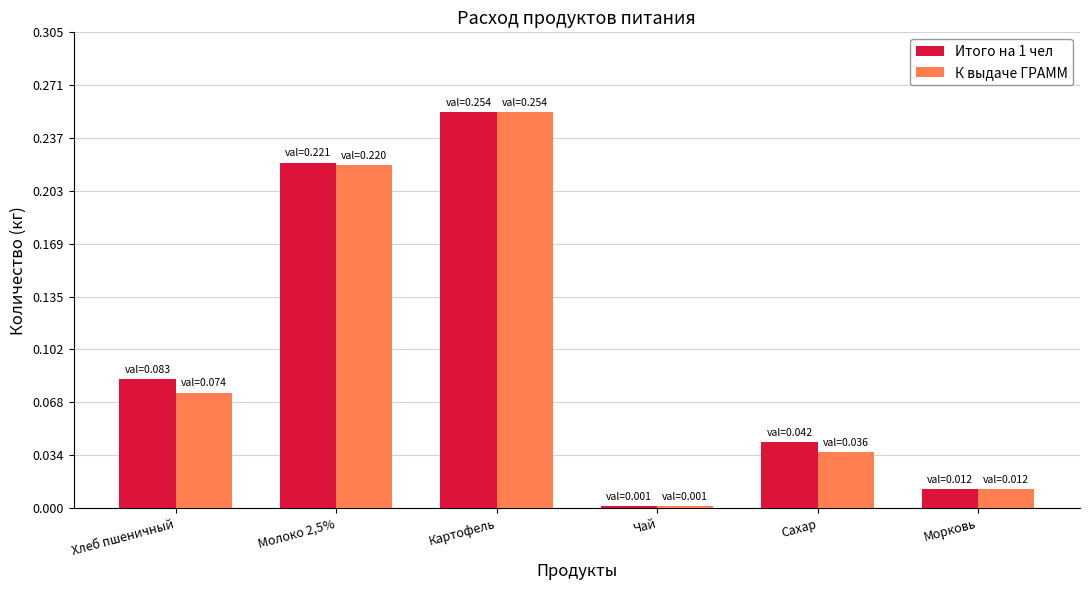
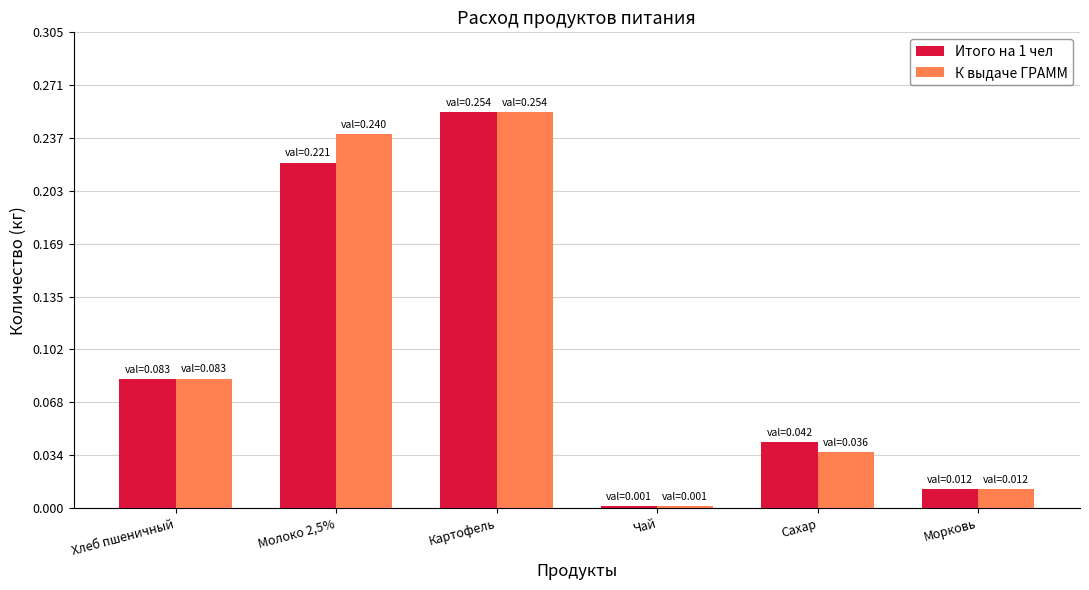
К выдаче ГРАММ, Хлеб пшеничный: 0.074 -> 0.083
К выдаче ГРАММ, Молоко 2,5%: 0.220 -> 0.240
